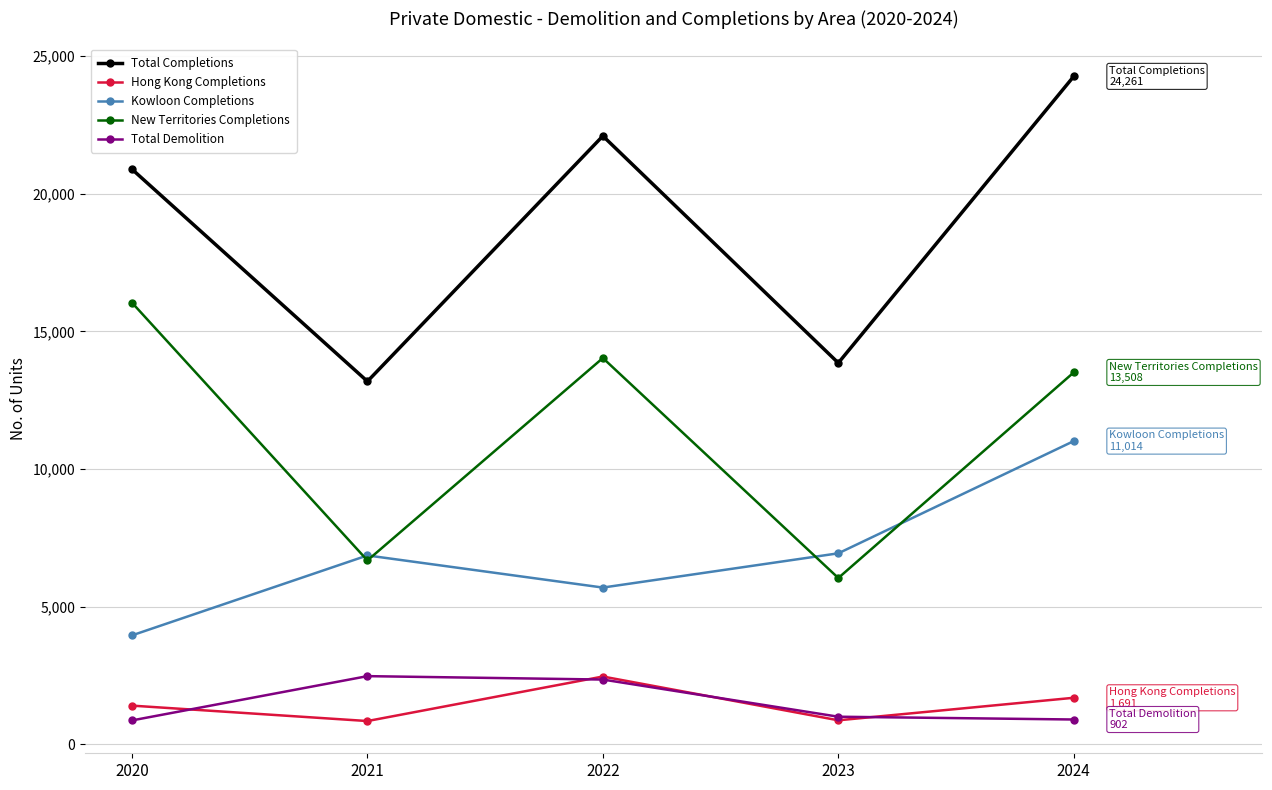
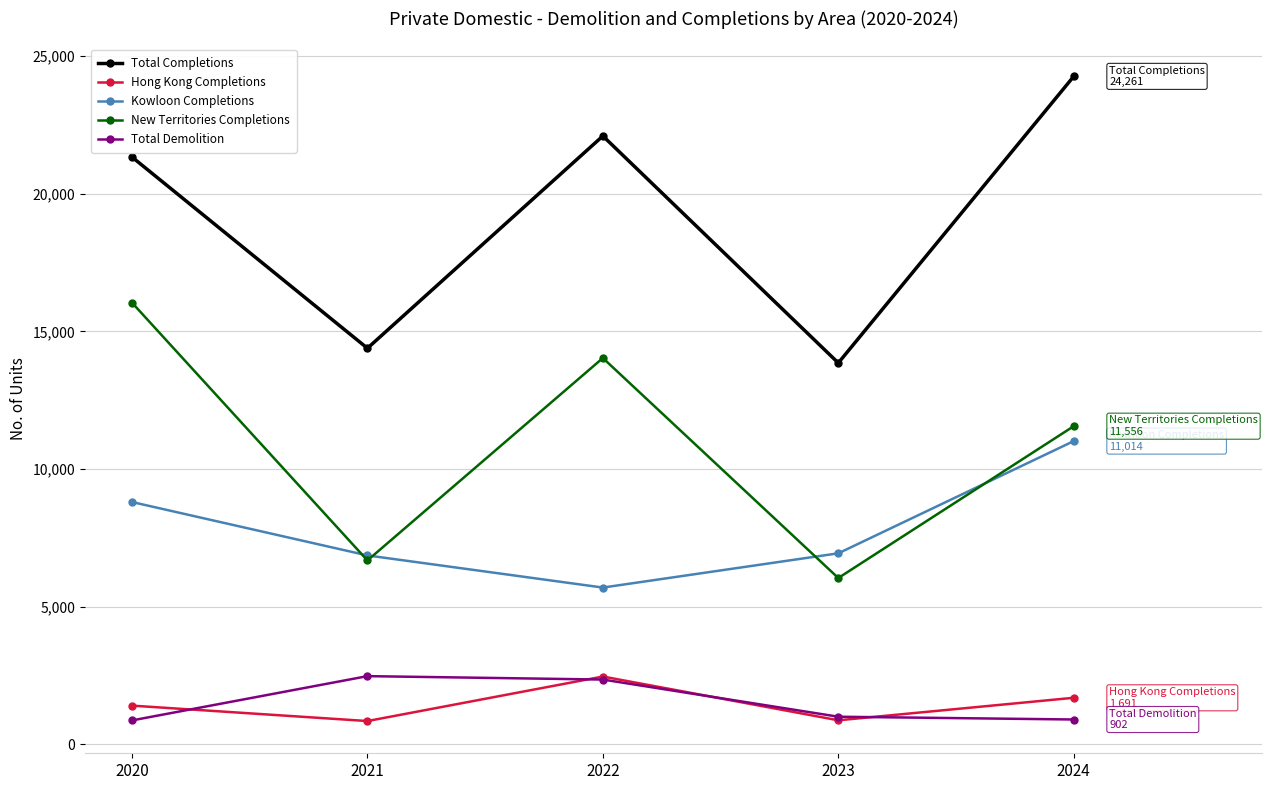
Total Completions, 2020: 20,900 -> 21,300
Kowloon Completions, 2020: 4,000 -> 8,800
Total Completions, 2021: 13,200 -> 14,400
New Territories Completions, 2024: 13,508 -> 11,556
